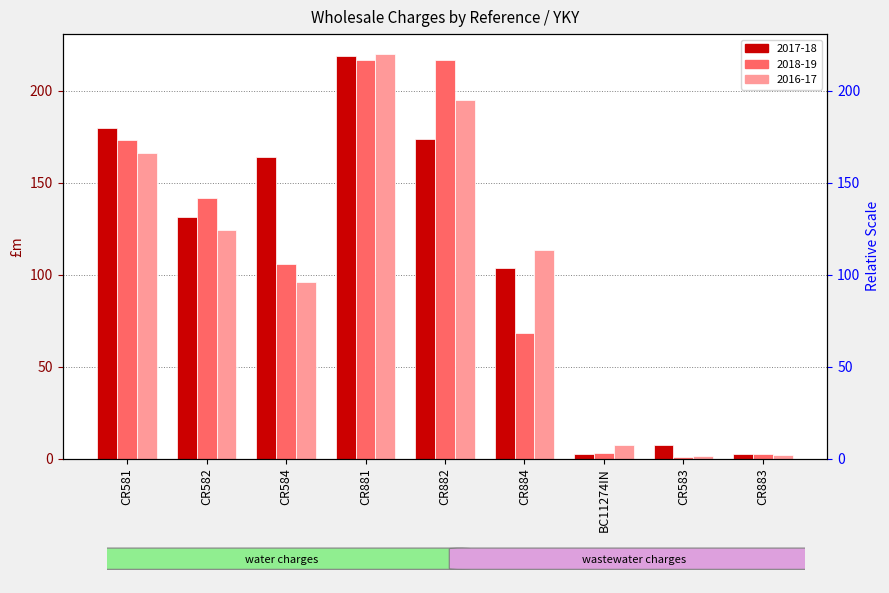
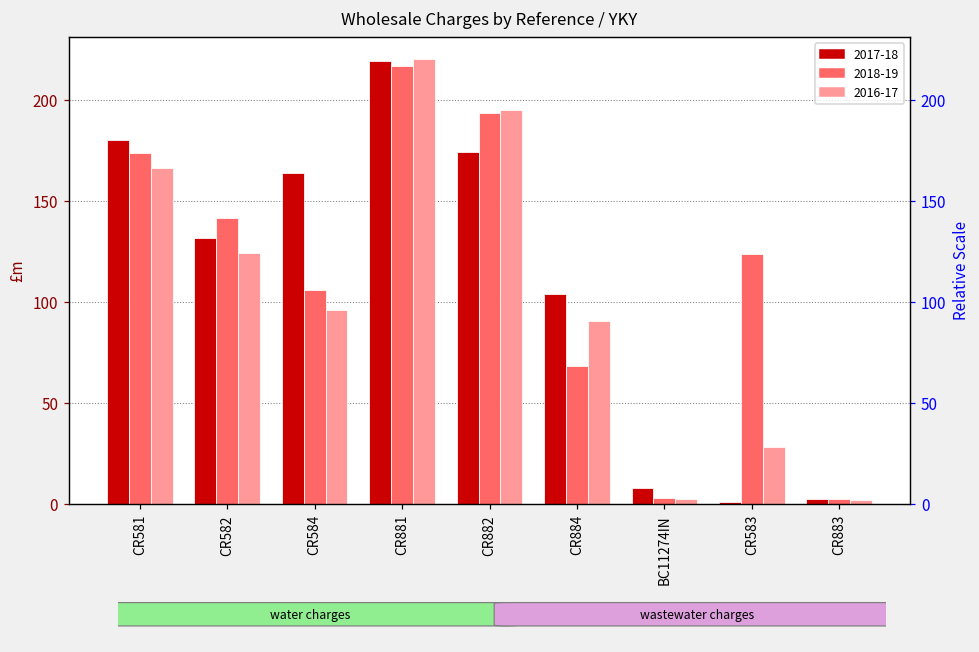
2018-19, CR882: 217 -> 194
2016-17, CR884: 113 -> 91
2017-18, BC11274IN: 3 -> 8
2016-17, BC11274IN: 7 -> 3
2017-18, CR583: 7 -> 1
2018-19, CR583: 1 -> 124
2016-17, CR583: 1 -> 28
